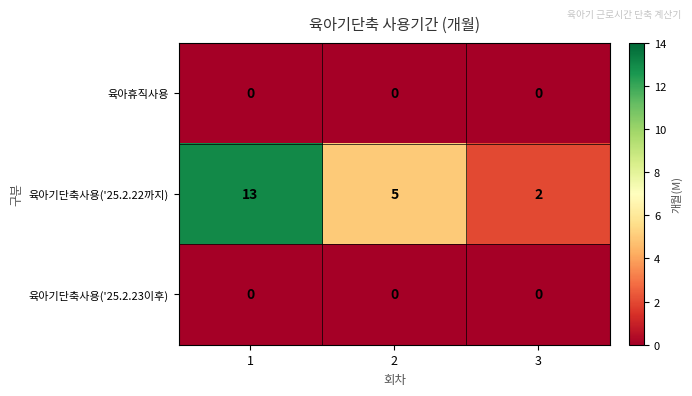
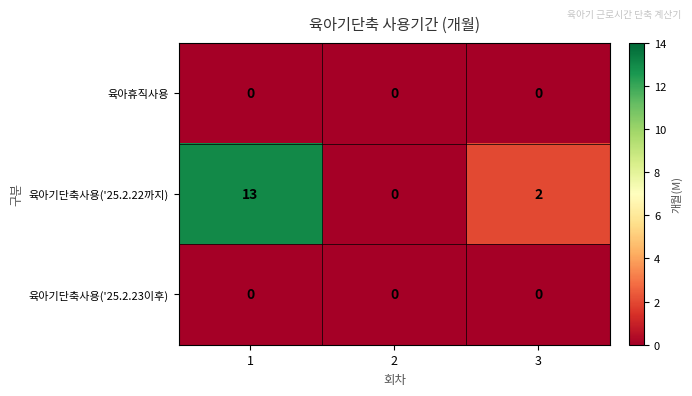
육아기단축사용('25.2.22까지), 2: 5 -> 0
